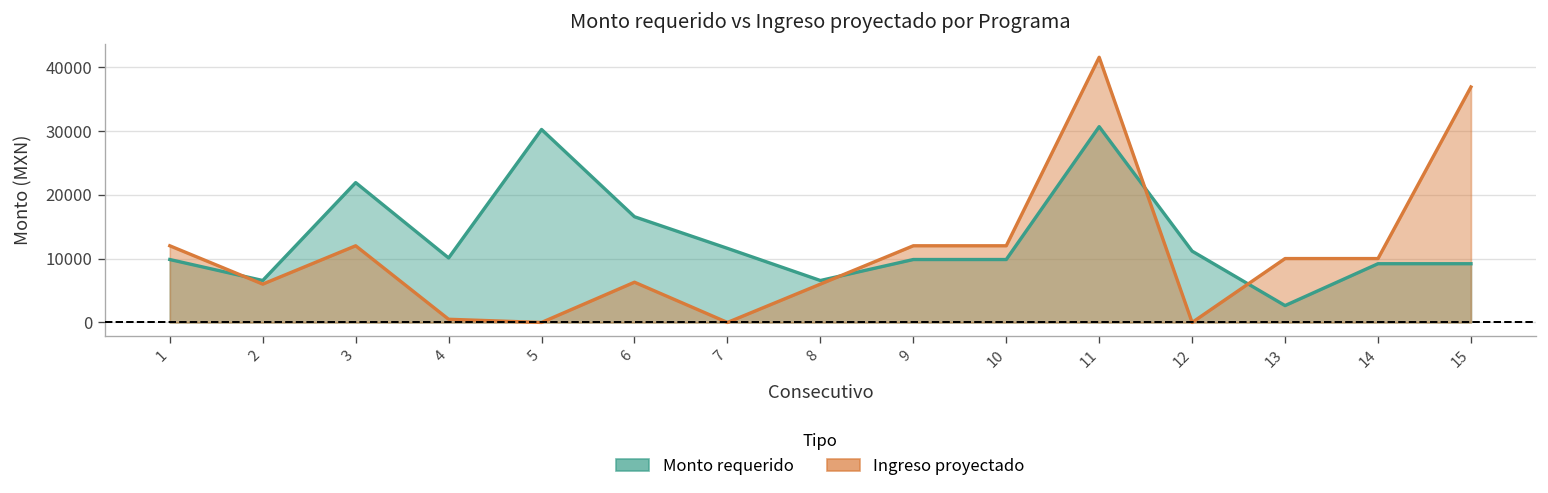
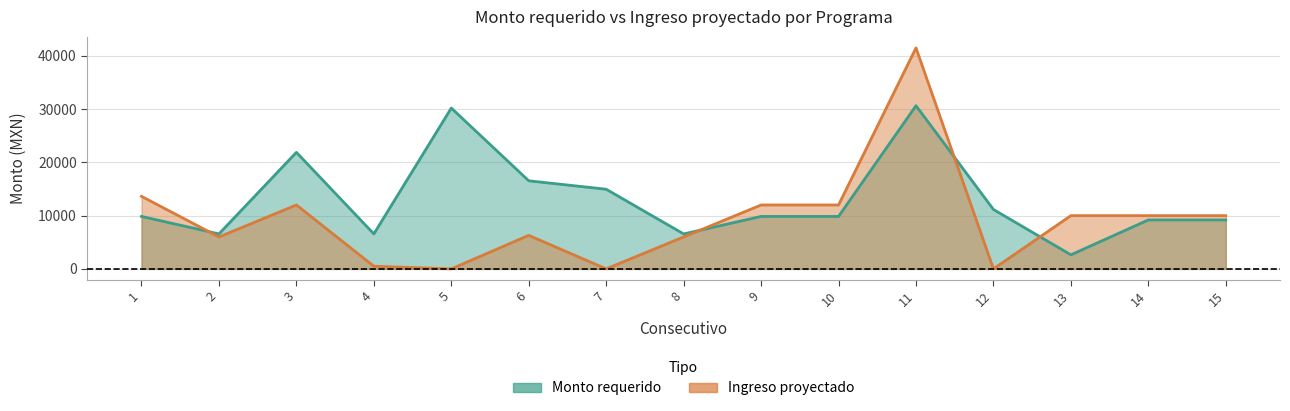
Ingreso proyectado, 1: 12000 -> 14000
Monto requerido, 4: 10000 -> 7000
Monto requerido, 7: 12000 -> 15000
Ingreso proyectado, 15: 37000 -> 10000
